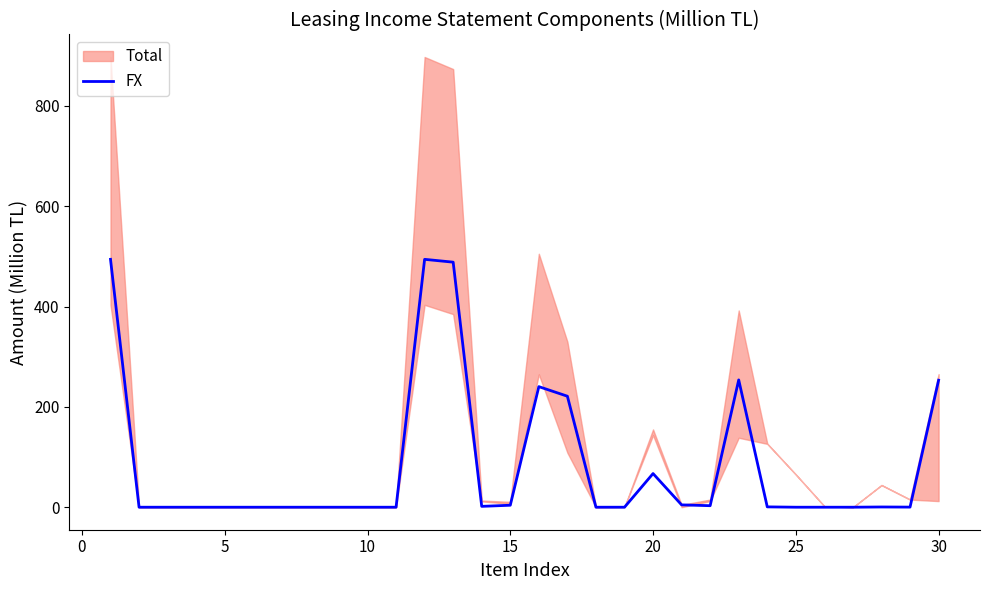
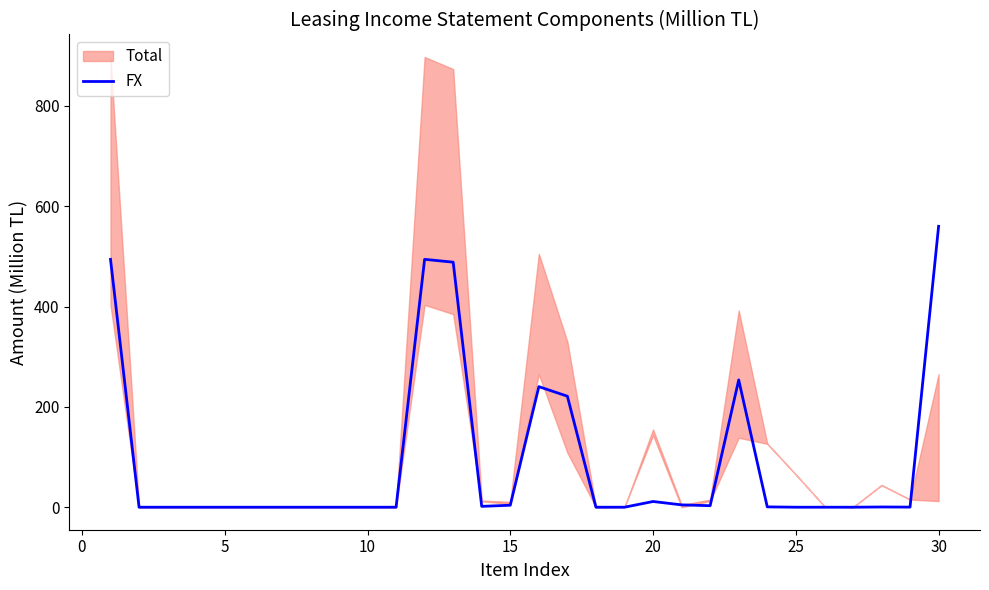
FX, 20: 70 -> 10
FX, 30: 250 -> 560
